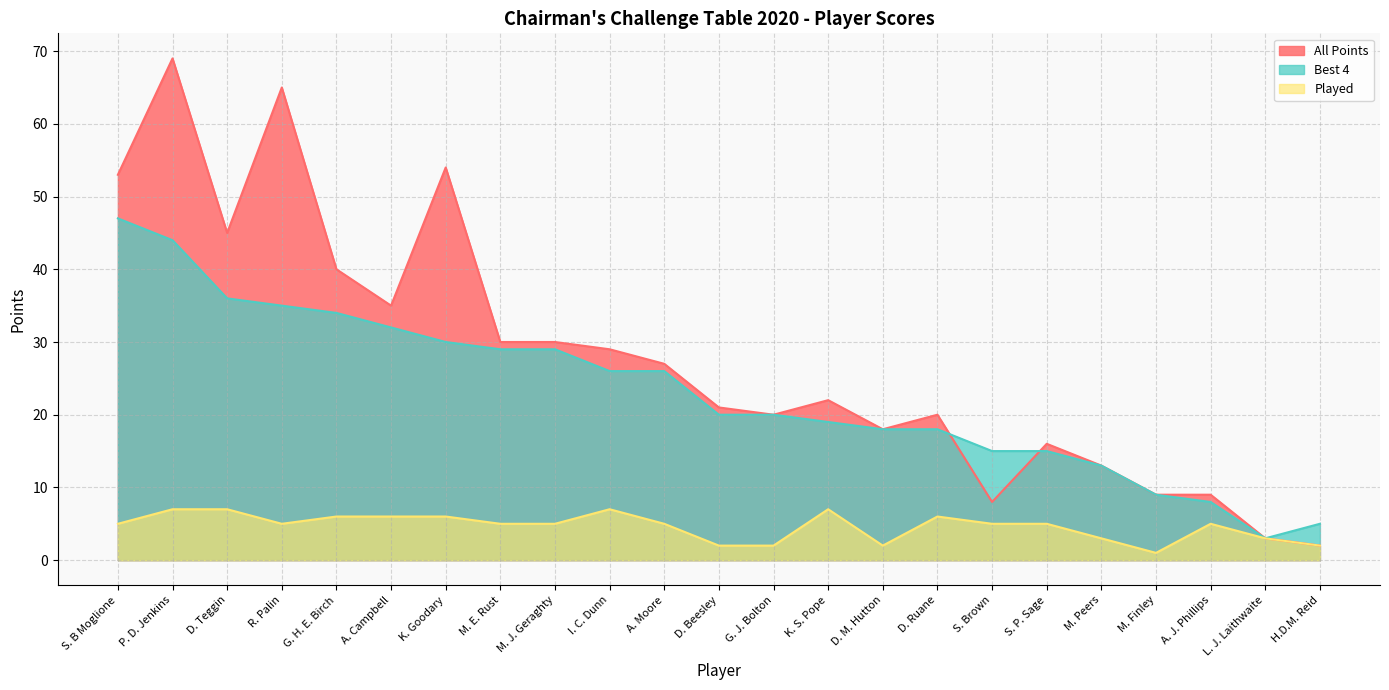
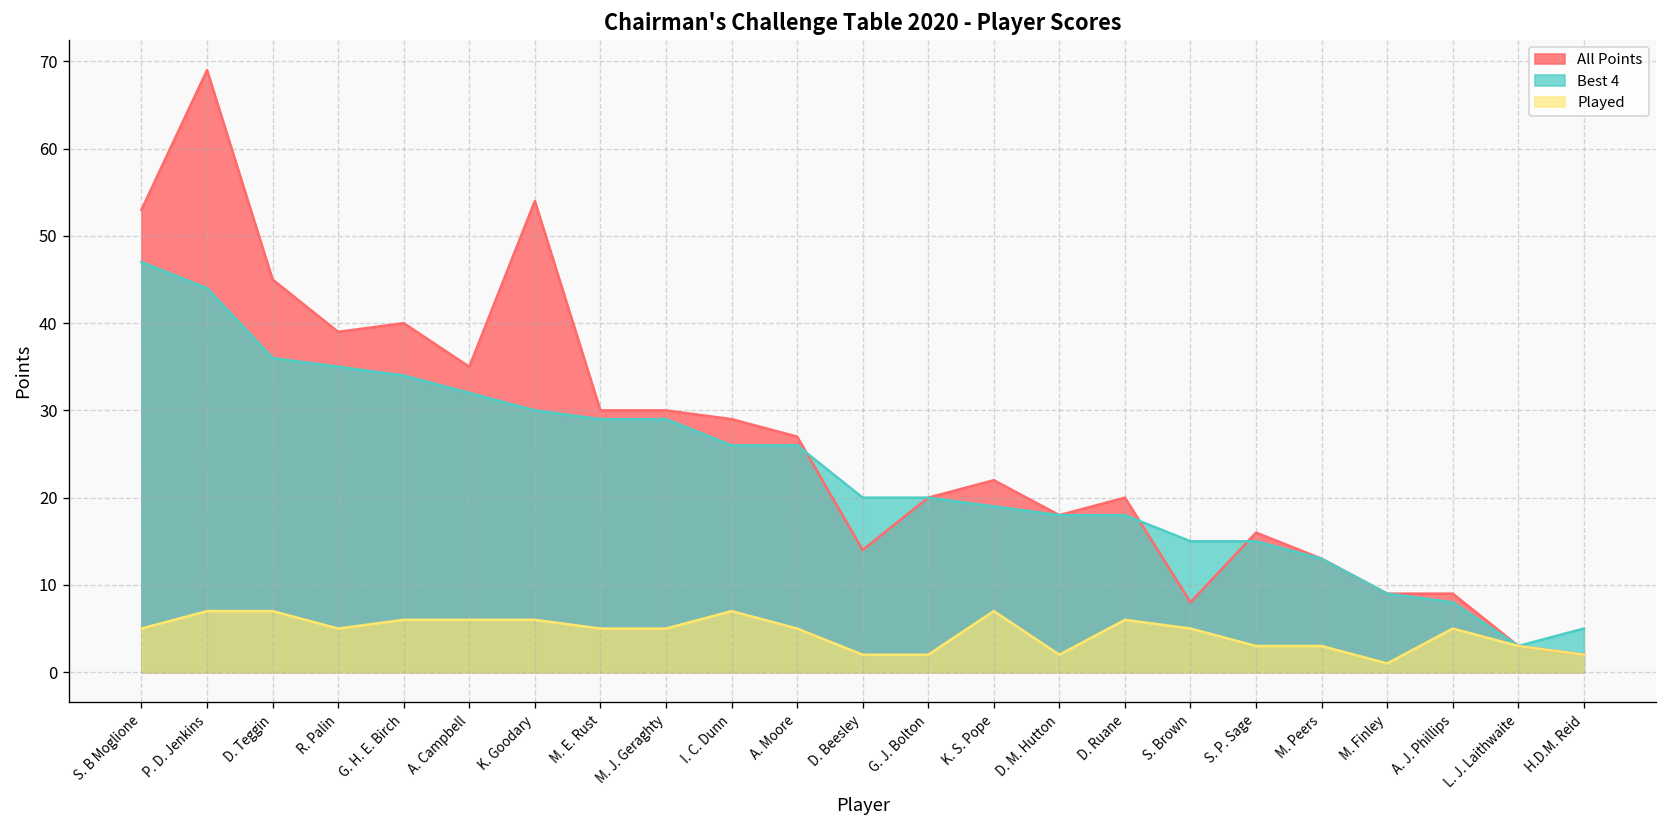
All Points, R. Palin: 65 -> 39
All Points, D. Beesley: 21 -> 14
Played, S. P. Sage: 5 -> 3
